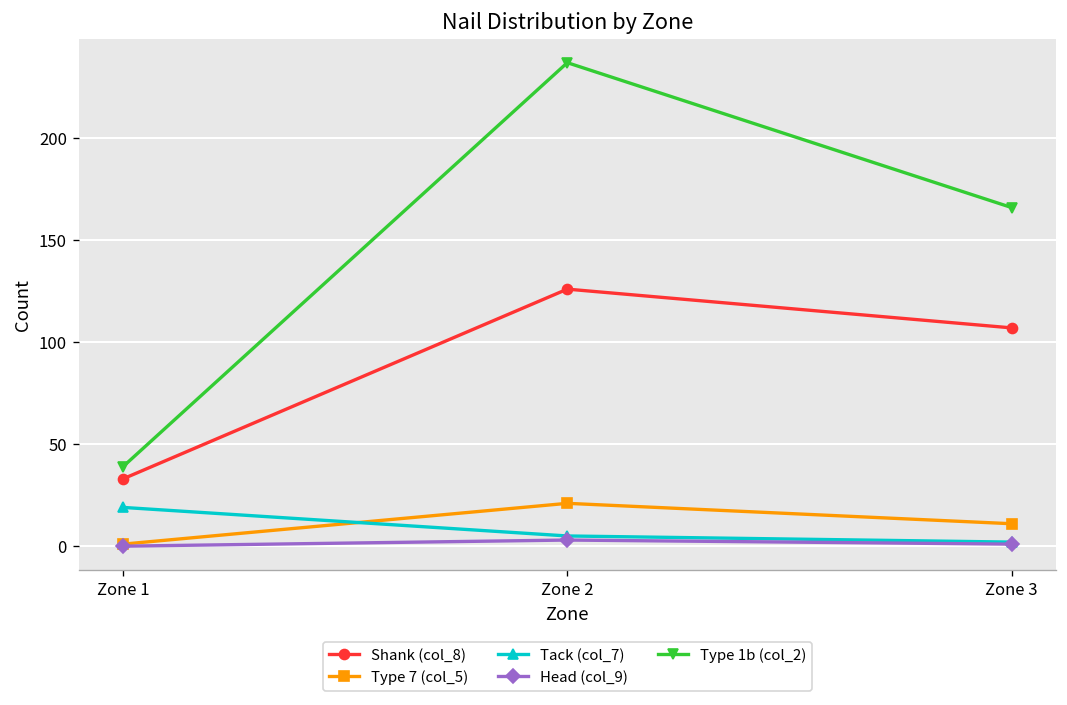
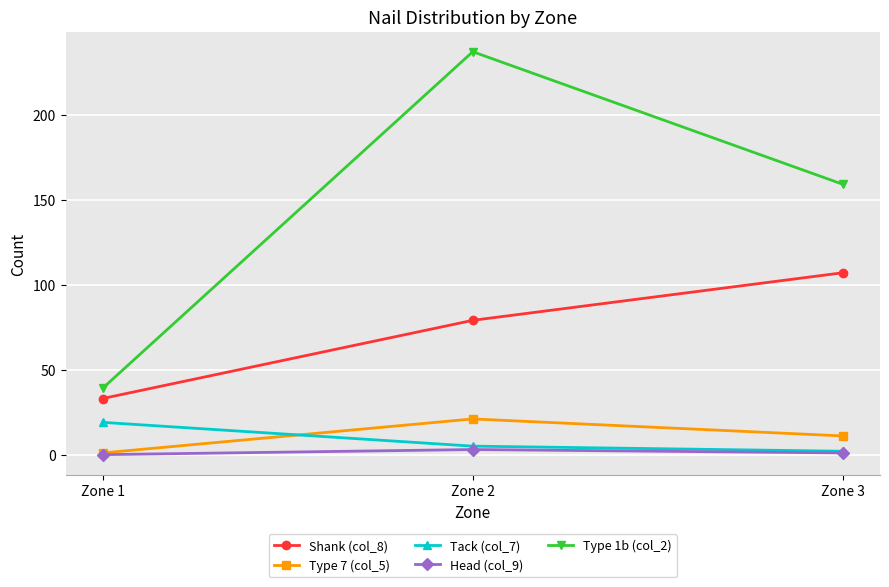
Shank (col_8), Zone 2: 126 -> 79
Type 1b (col_2), Zone 3: 166 -> 159
